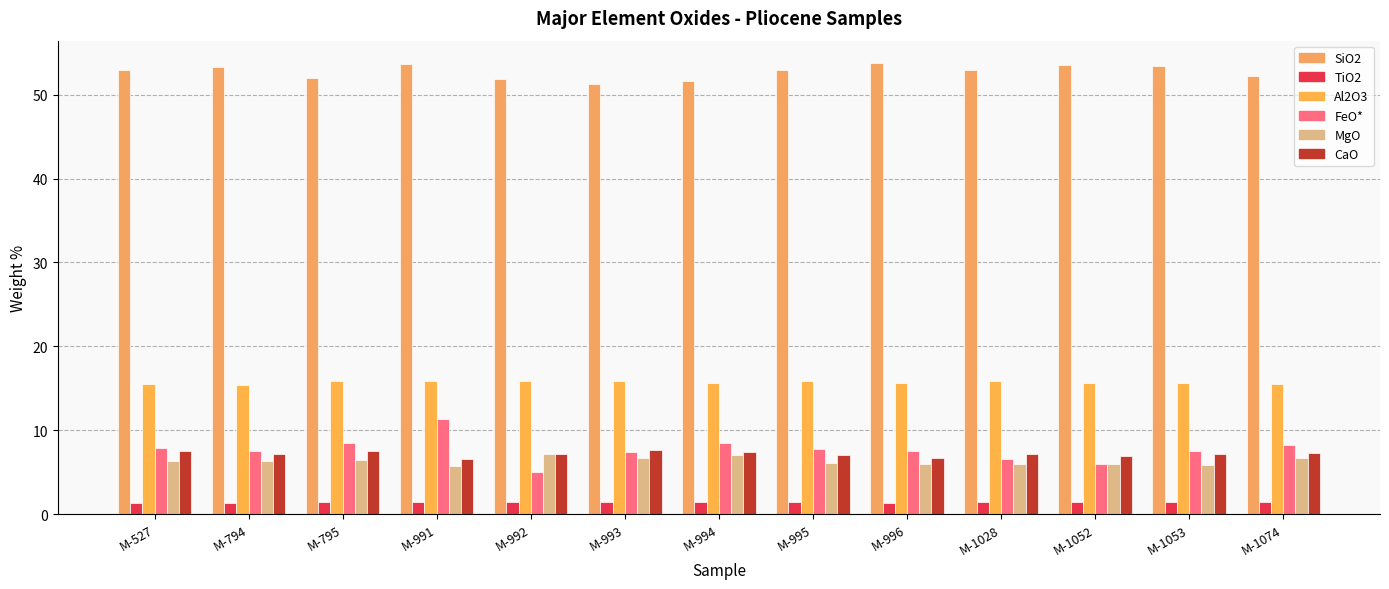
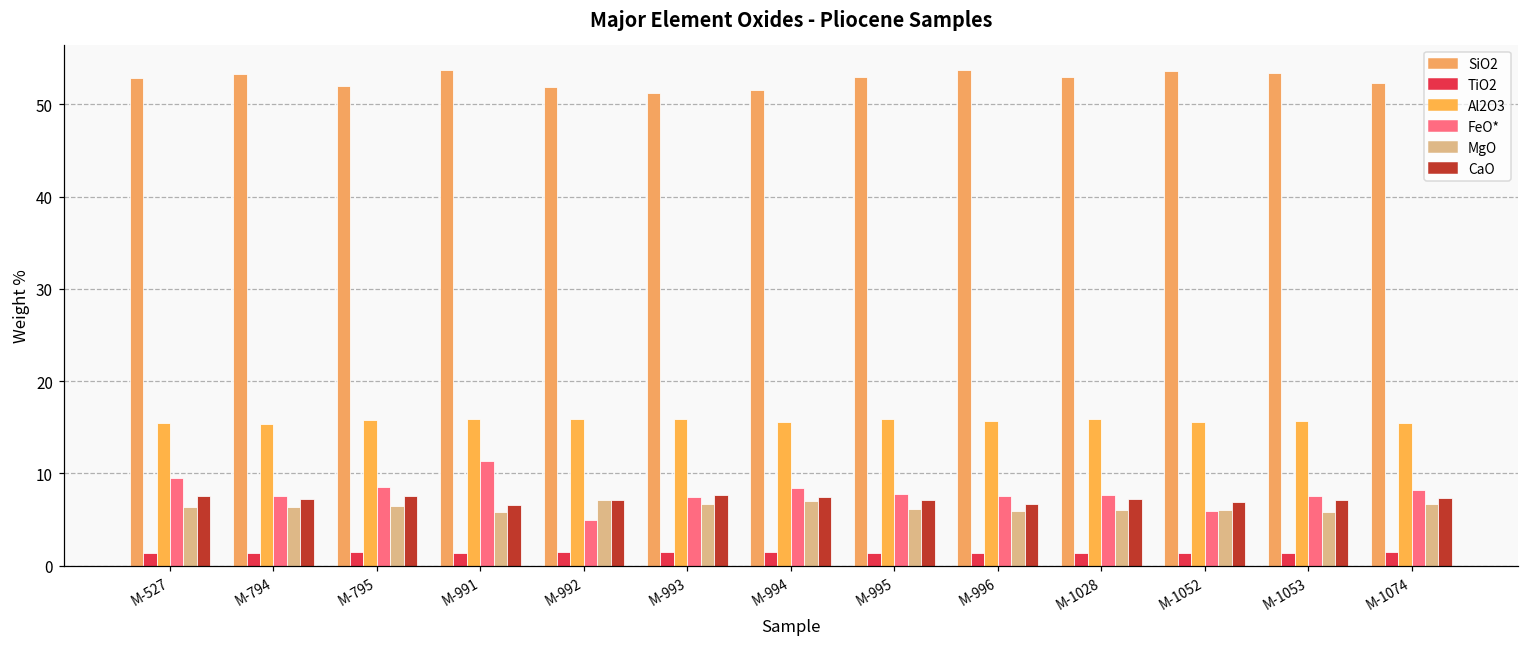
FeO*, M-527: 8 -> 10
FeO*, M-1028: 7 -> 8
